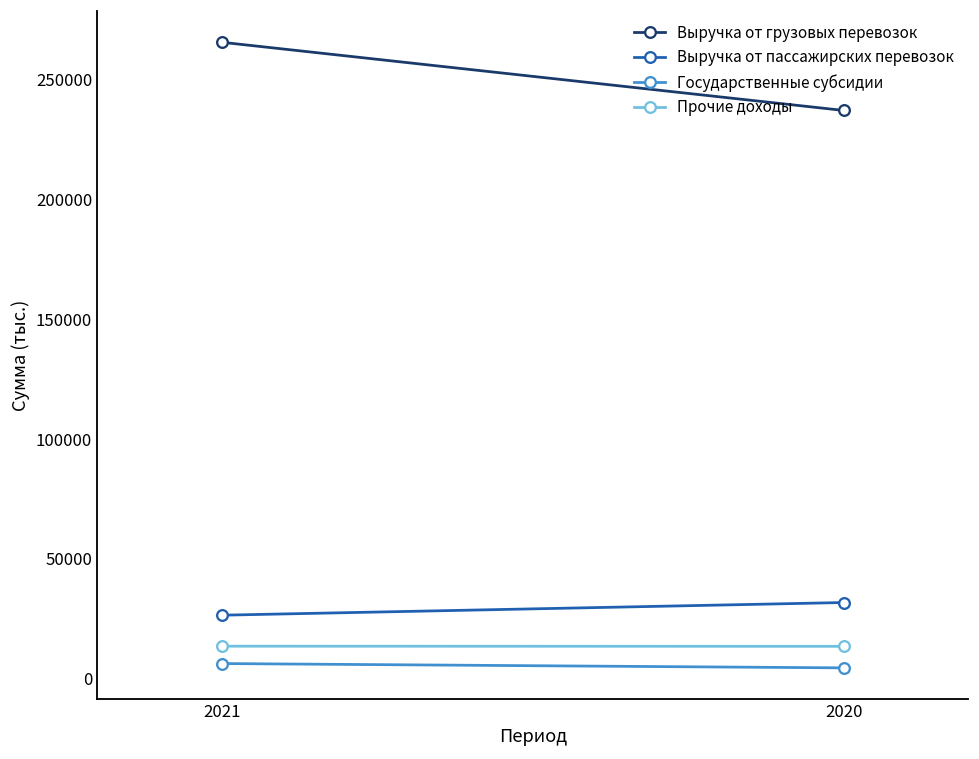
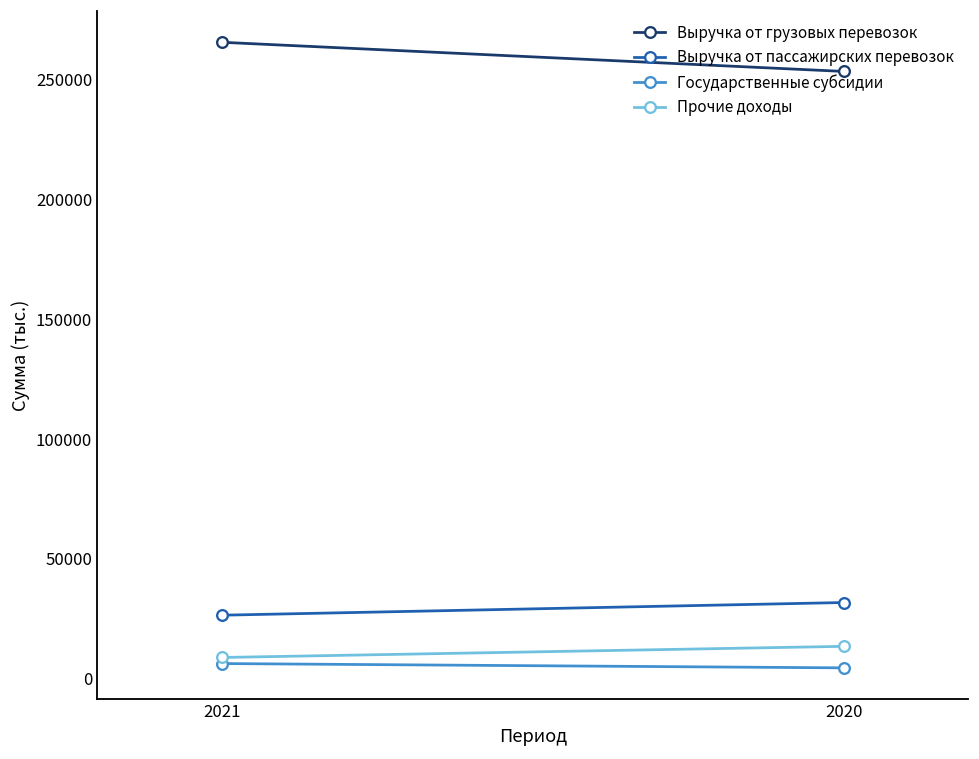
Прочие доходы, 2021: 13000 -> 9000
Выручка от грузовых перевозок, 2020: 237000 -> 254000
